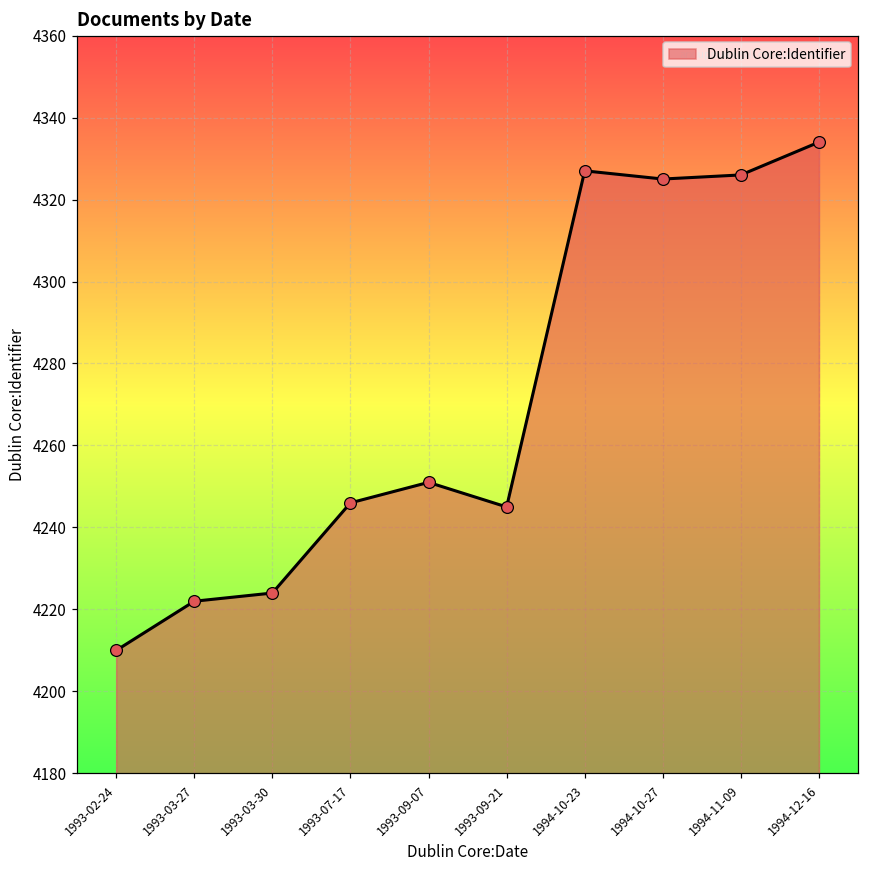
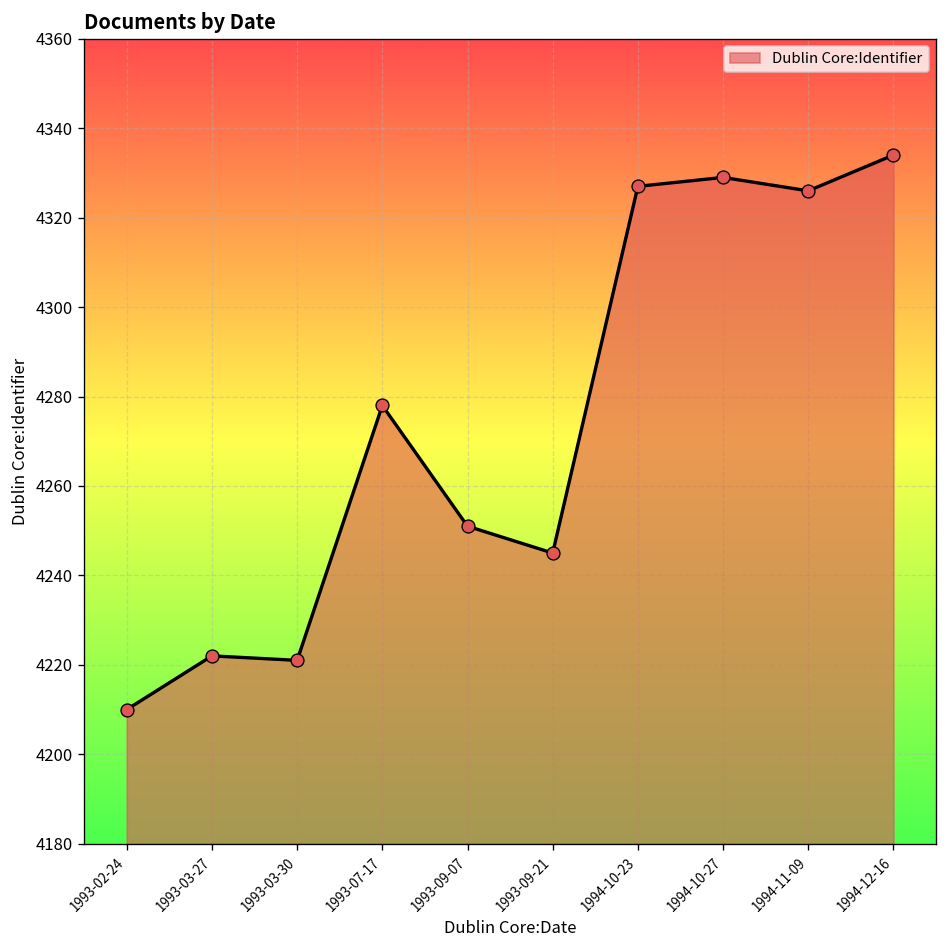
1993-03-30: 4224 -> 4221
1993-07-17: 4246 -> 4278
1994-10-27: 4325 -> 4329
